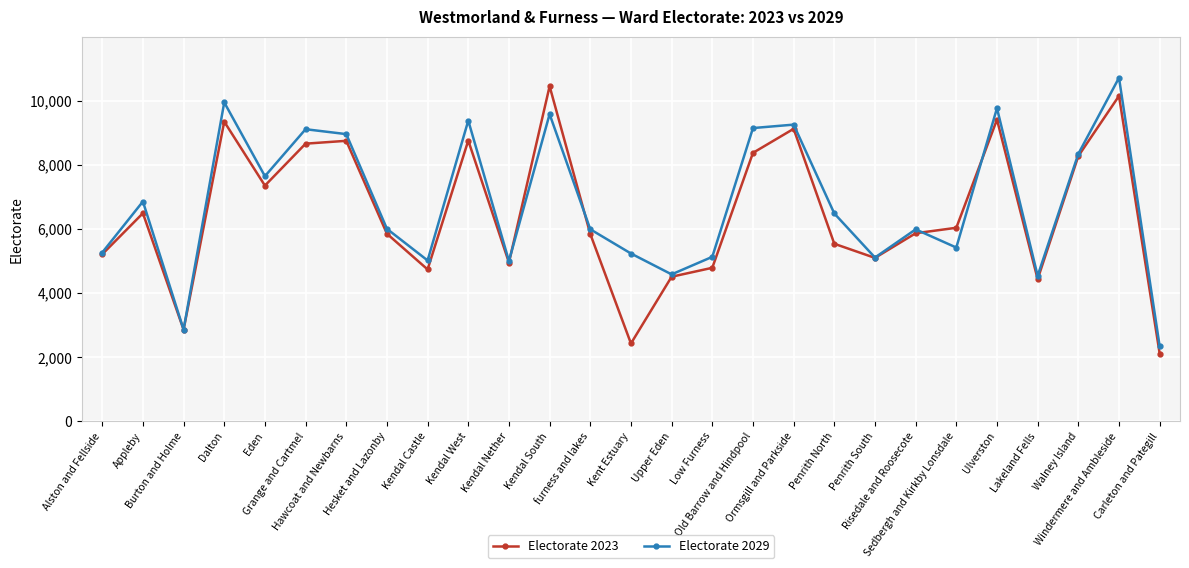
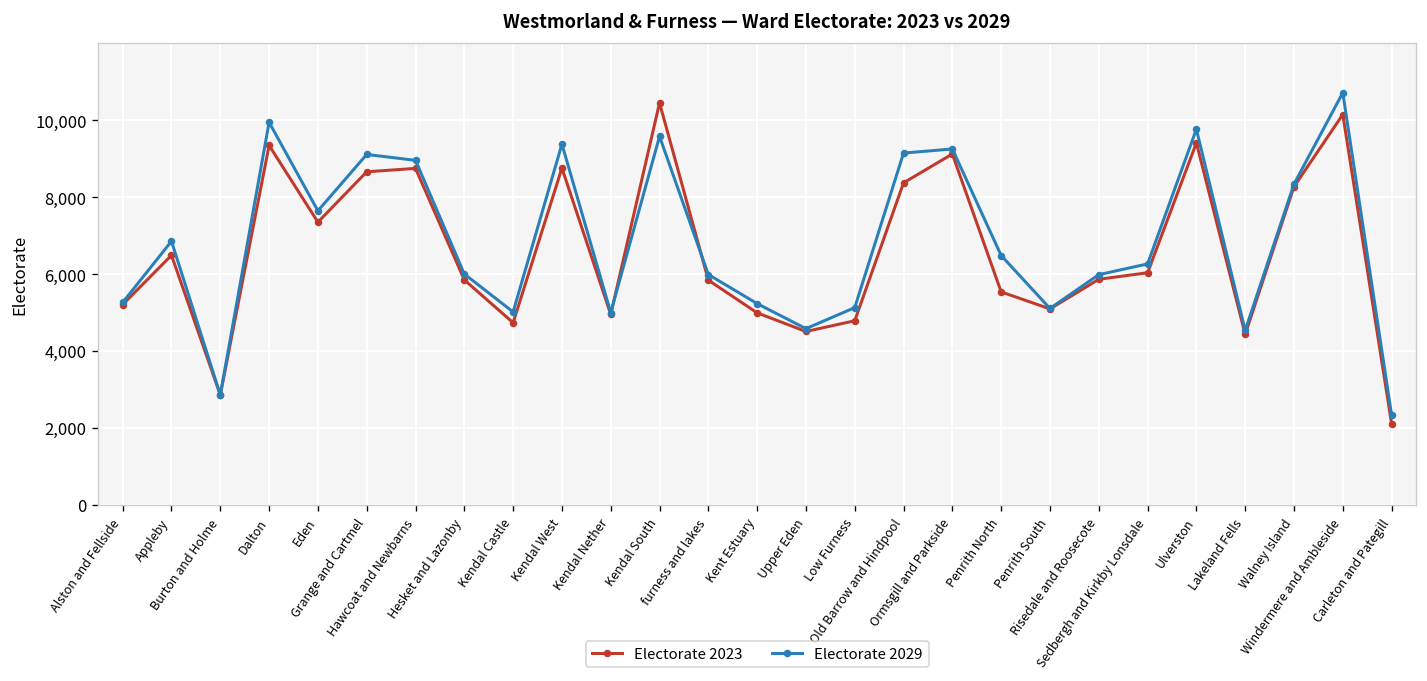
Electorate 2023, Kent Estuary: 2,400 -> 5,000
Electorate 2029, Sedbergh and Kirkby Lonsdale: 5,400 -> 6,300
